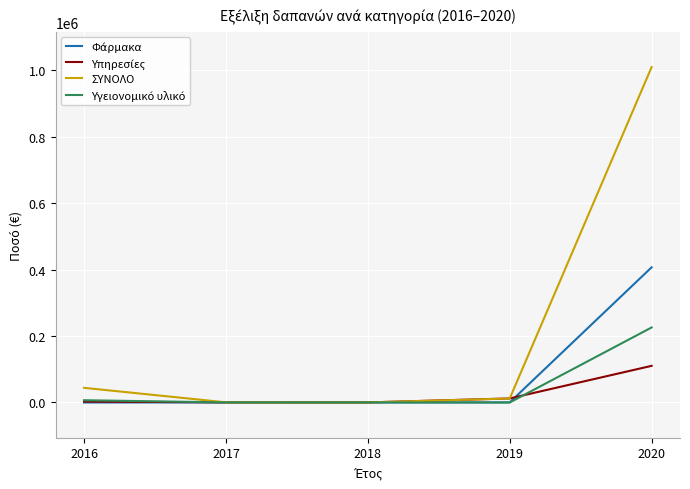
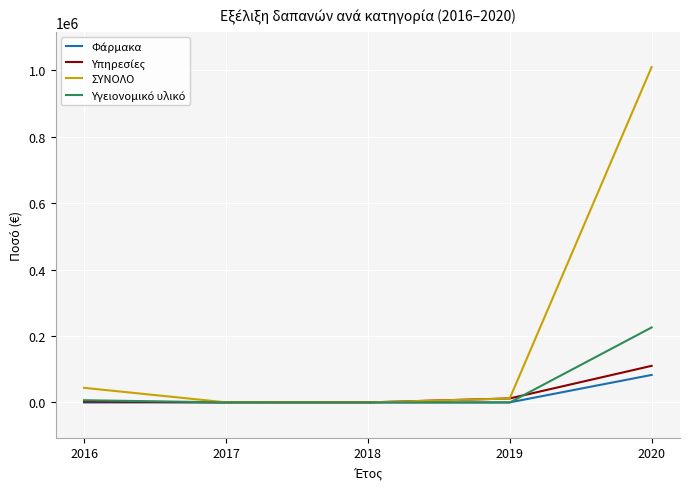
Φάρμακα, 2020: 410000 -> 80000
